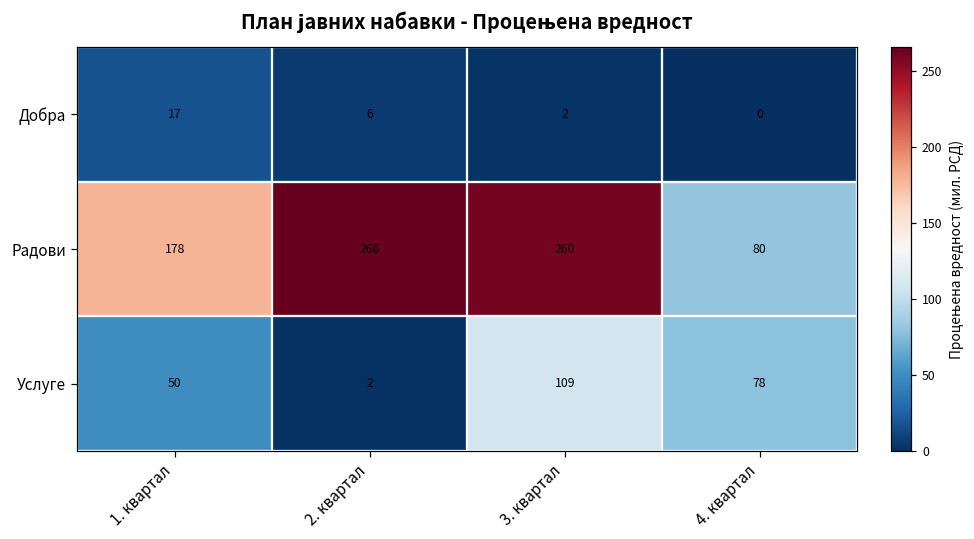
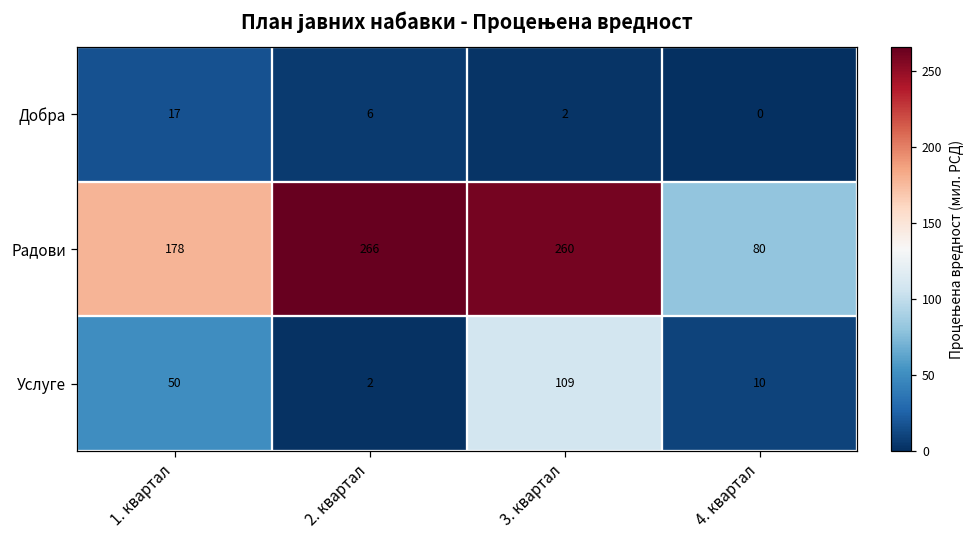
Услуге, 4. квартал: 78 -> 10
